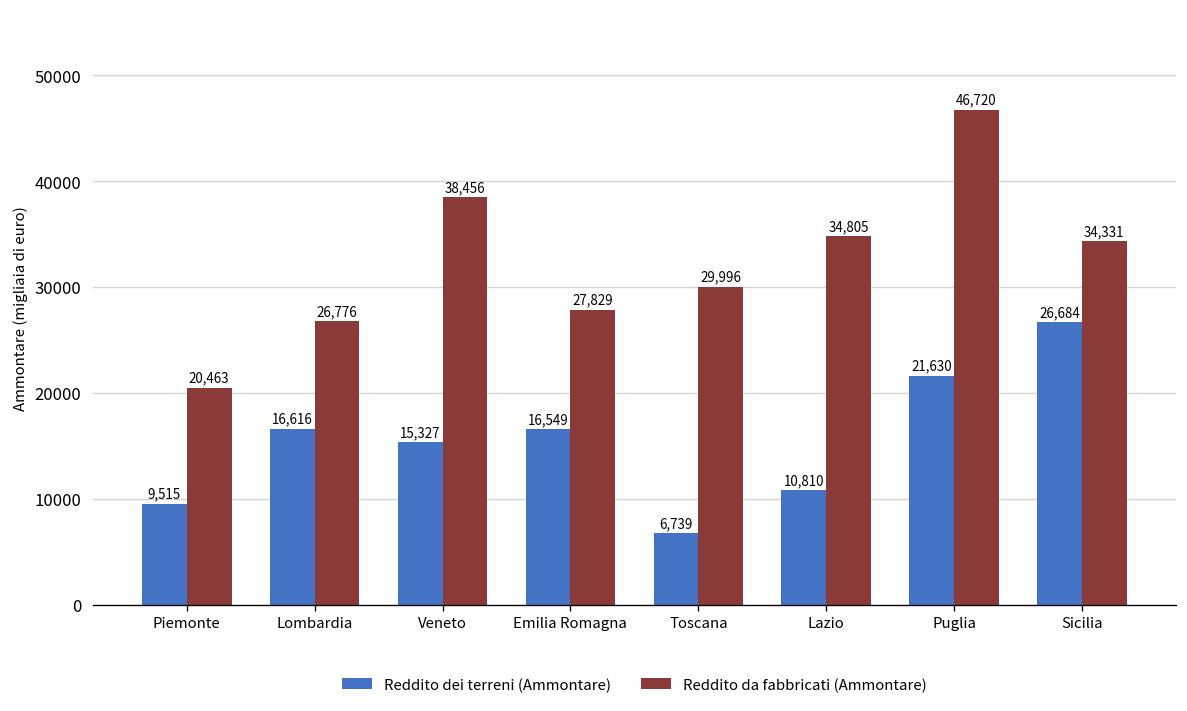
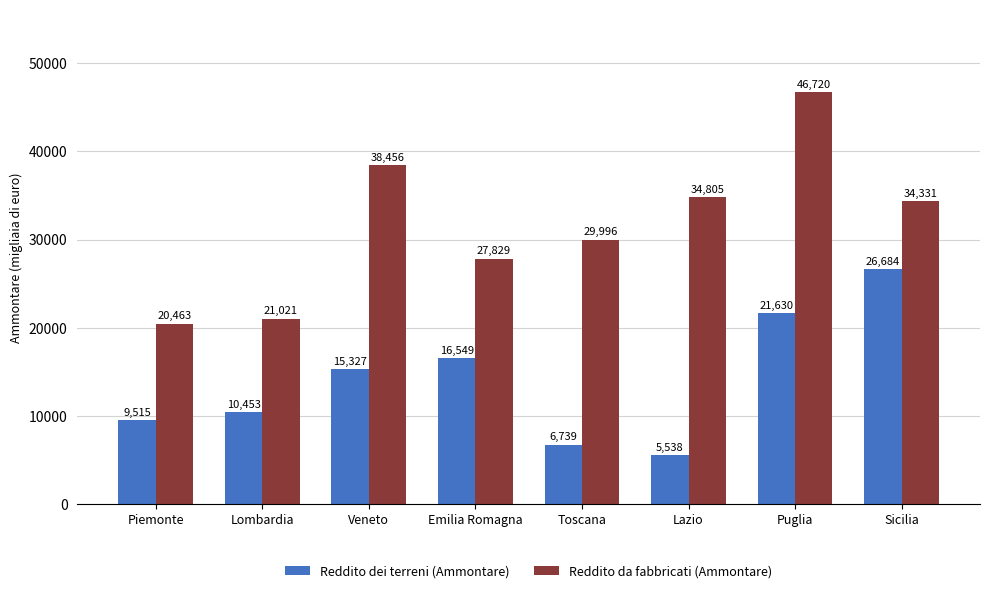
Reddito dei terreni (Ammontare), Lombardia: 16,616 -> 10,453
Reddito da fabbricati (Ammontare), Lombardia: 26,776 -> 21,021
Reddito dei terreni (Ammontare), Lazio: 10,810 -> 5,538
